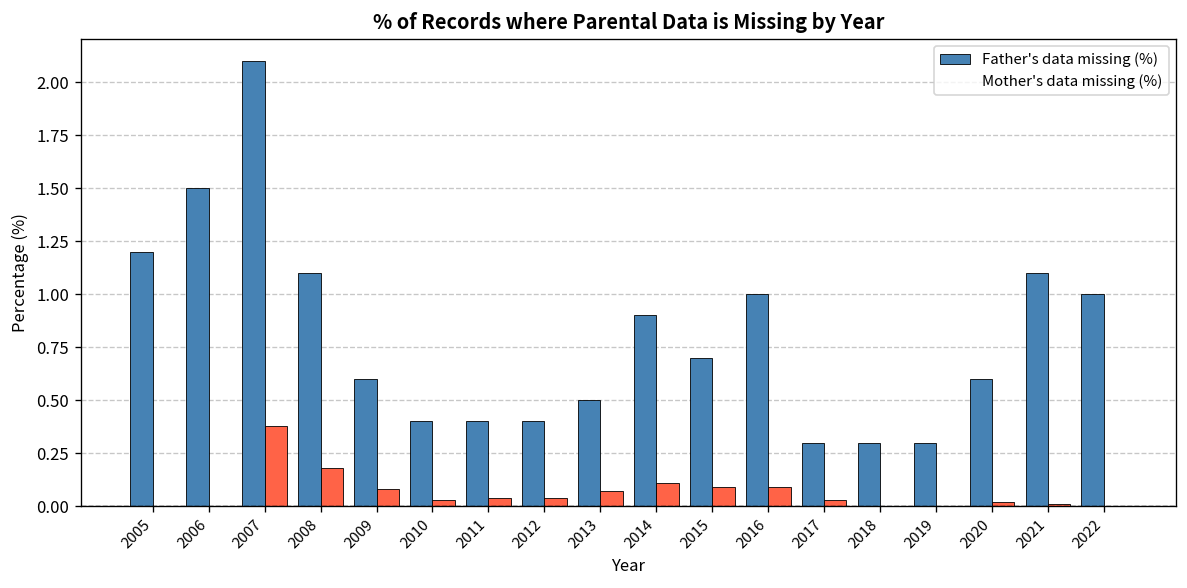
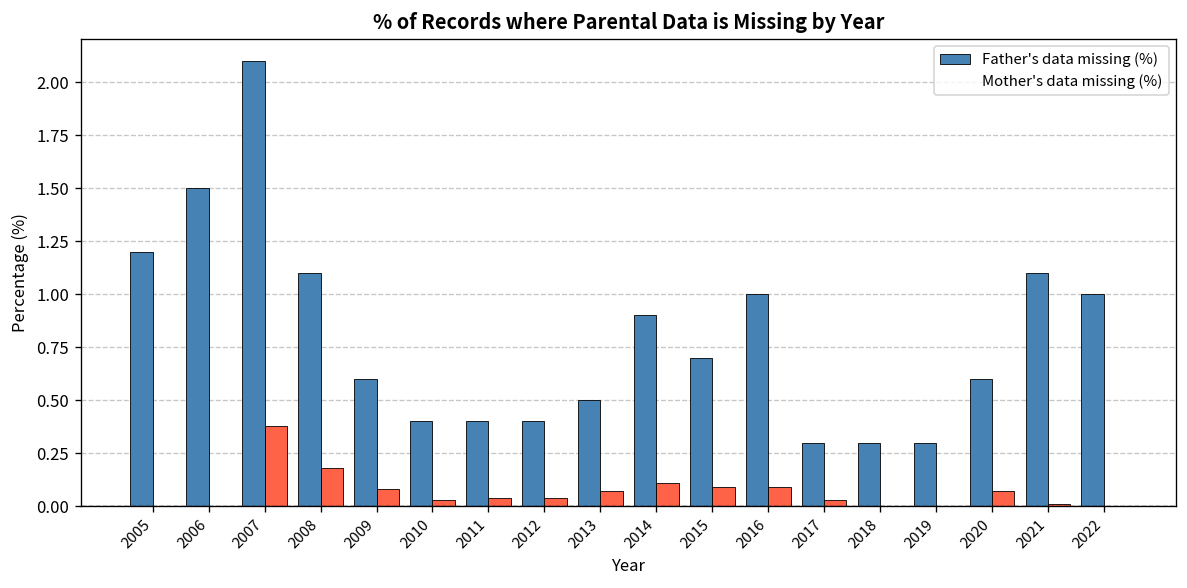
Mother's data missing (%), 2020: 0.02 -> 0.07
